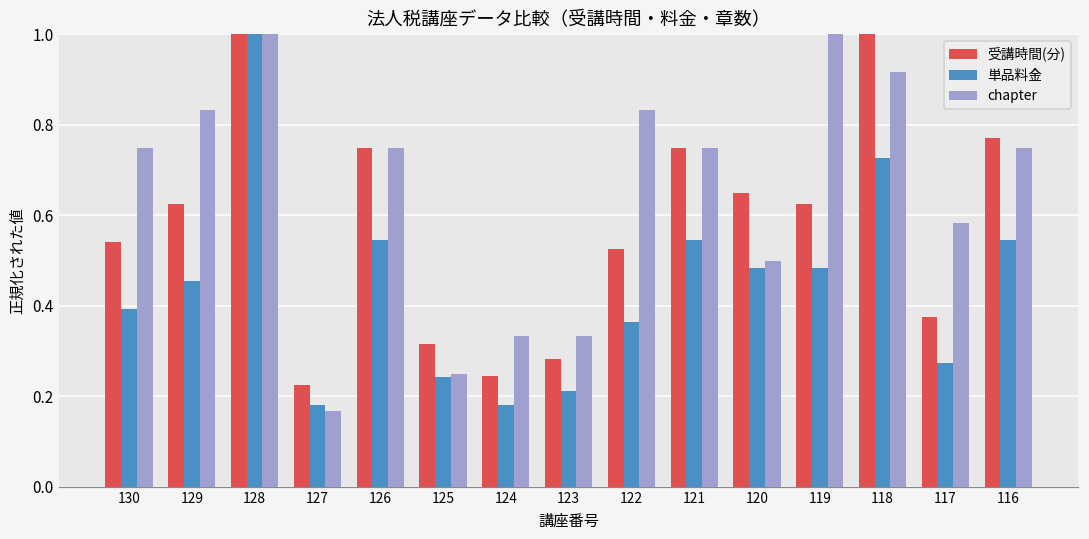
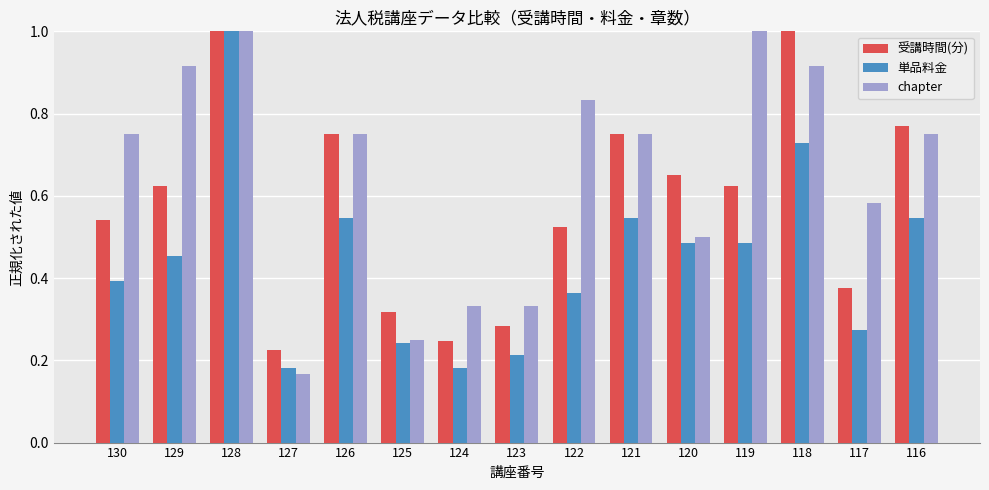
chapter, 129: 0.83 -> 0.92
